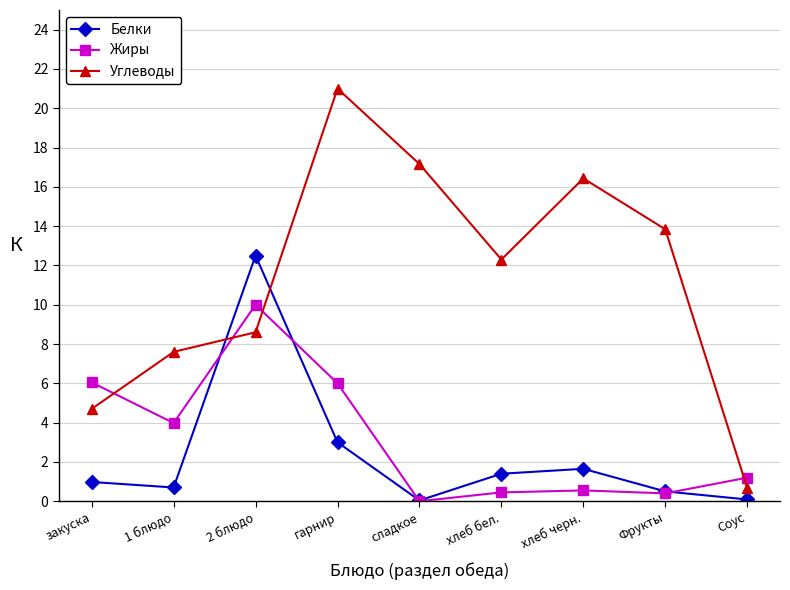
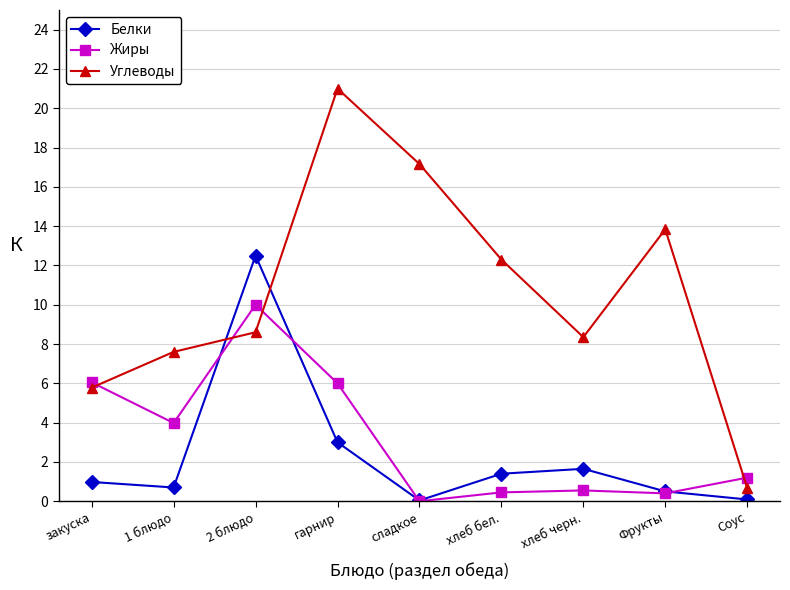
Углеводы, закуска: 4.7 -> 5.8
Углеводы, хлеб черн.: 16.4 -> 8.4
